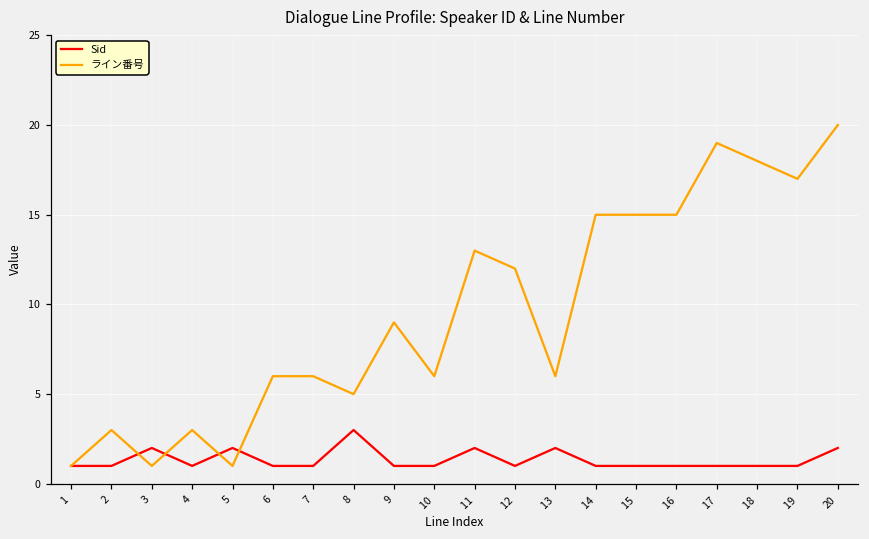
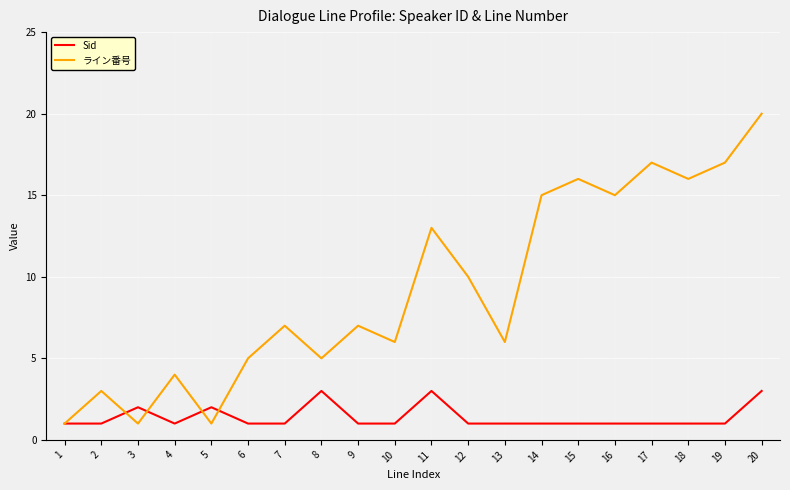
ライン番号, 4: 3 -> 4
ライン番号, 6: 6 -> 5
ライン番号, 7: 6 -> 7
ライン番号, 9: 9 -> 7
Sid, 11: 2 -> 3
ライン番号, 12: 12 -> 10
Sid, 13: 2 -> 1
ライン番号, 15: 15 -> 16
ライン番号, 17: 19 -> 17
ライン番号, 18: 18 -> 16
Sid, 20: 2 -> 3
